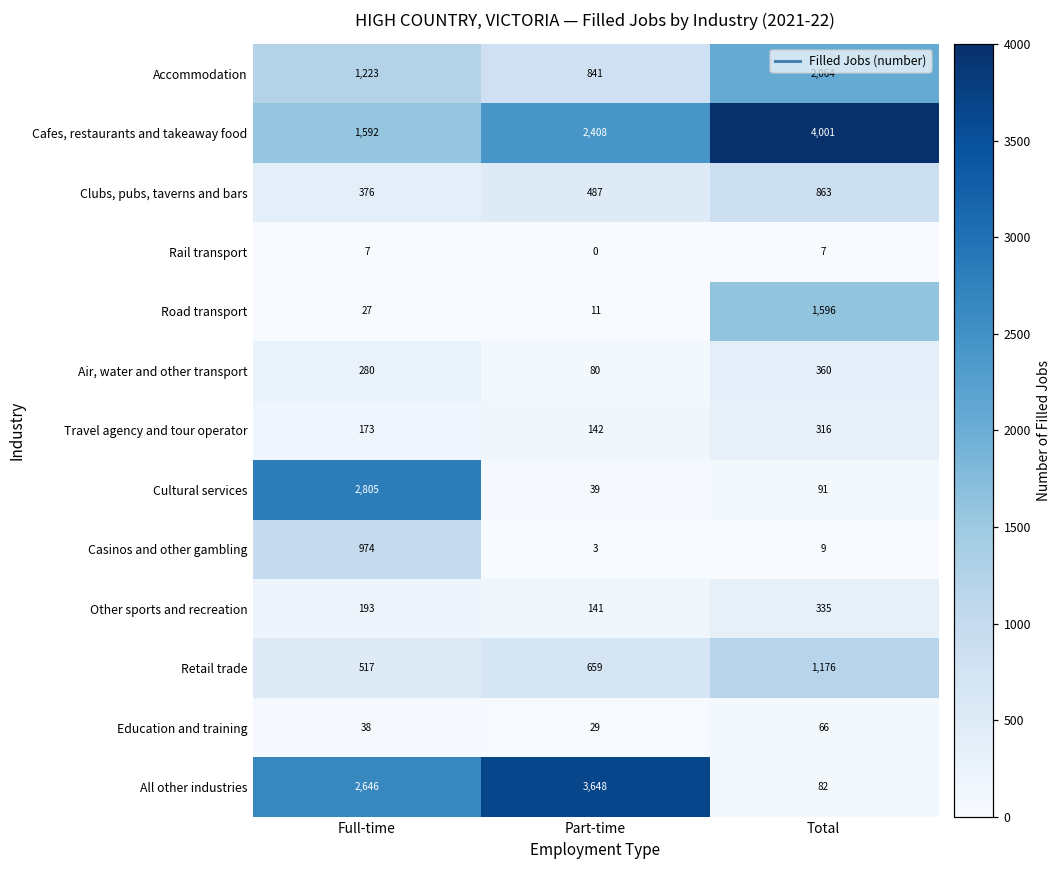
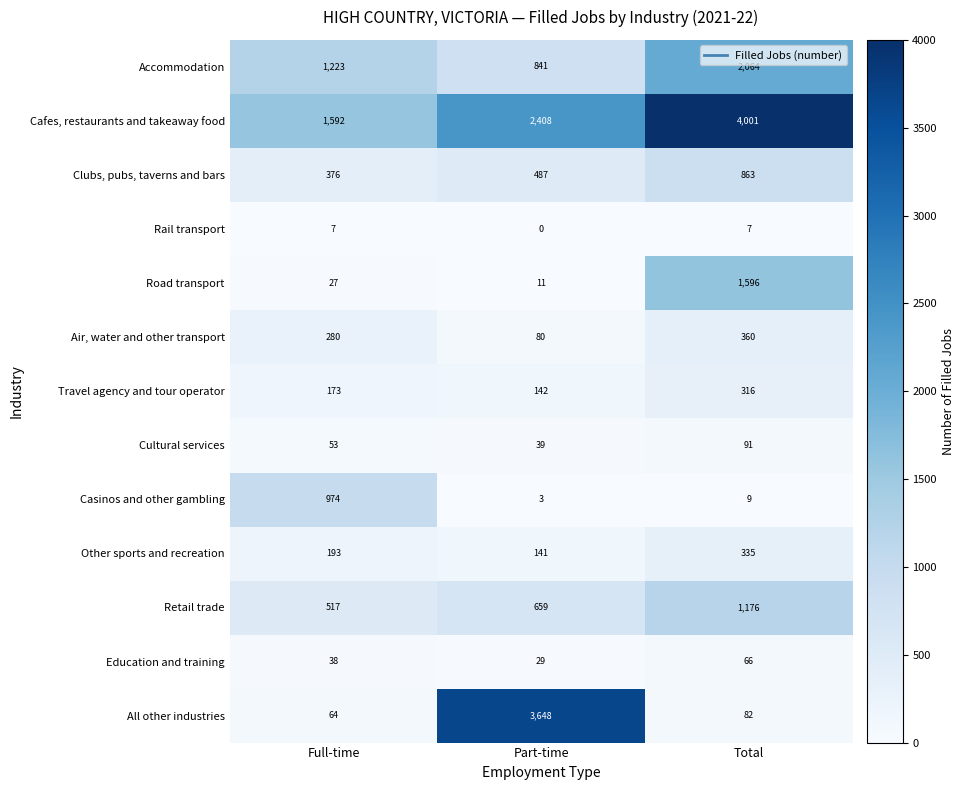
Cultural services, Full-time: 2,805 -> 53
All other industries, Full-time: 2,646 -> 64
